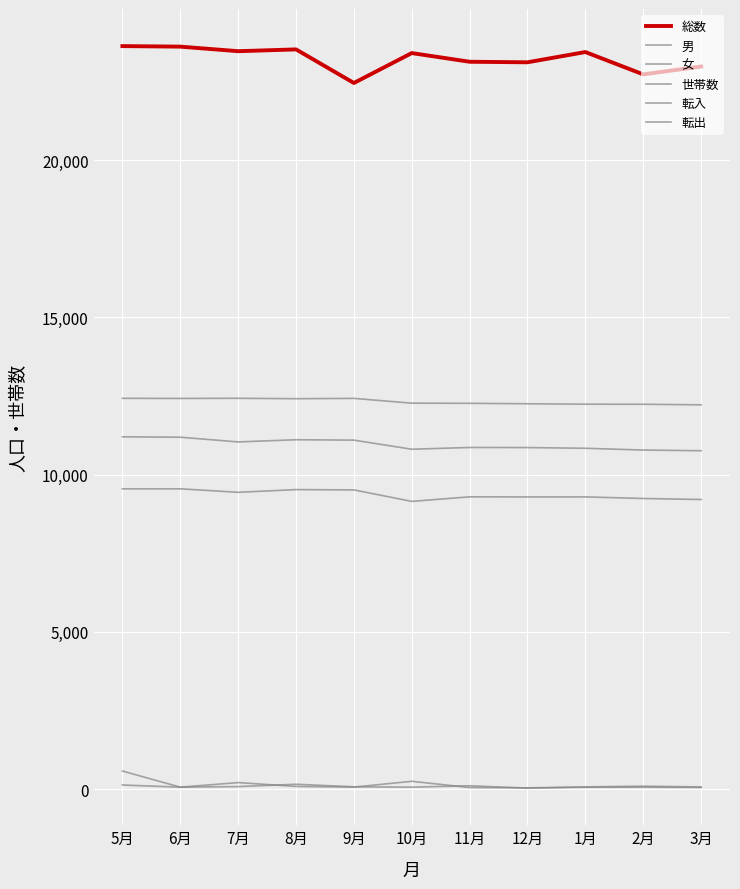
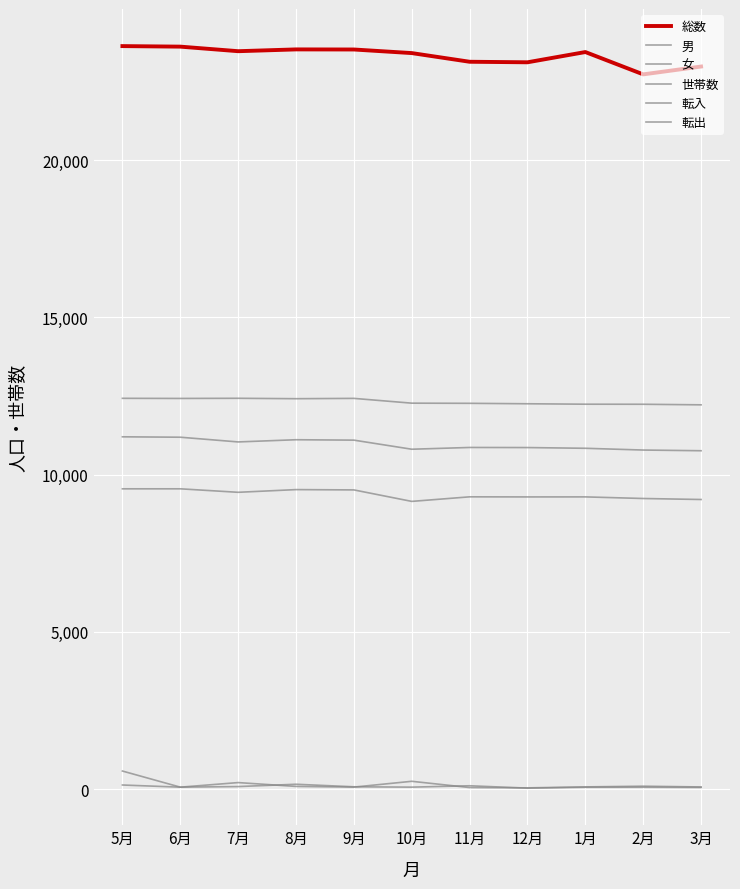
総数, 9月: 22,500 -> 23,500
